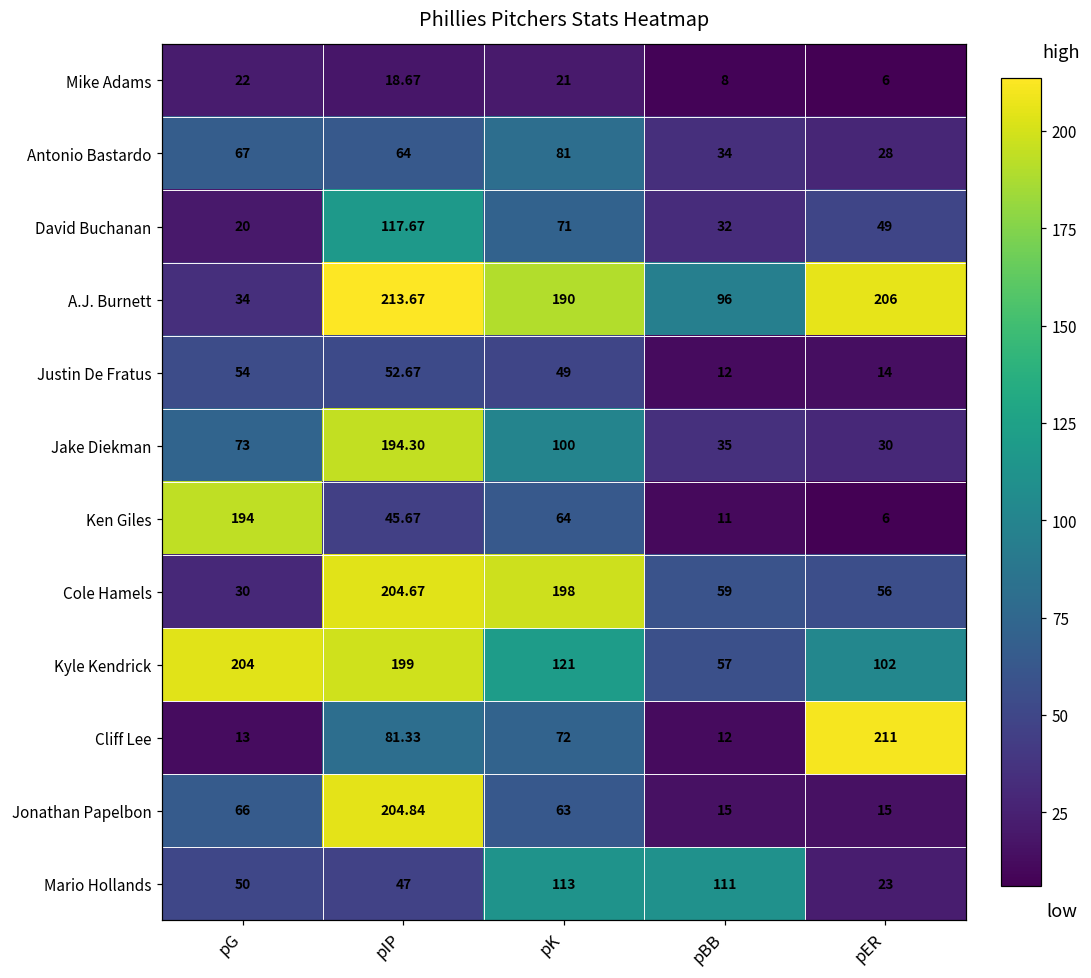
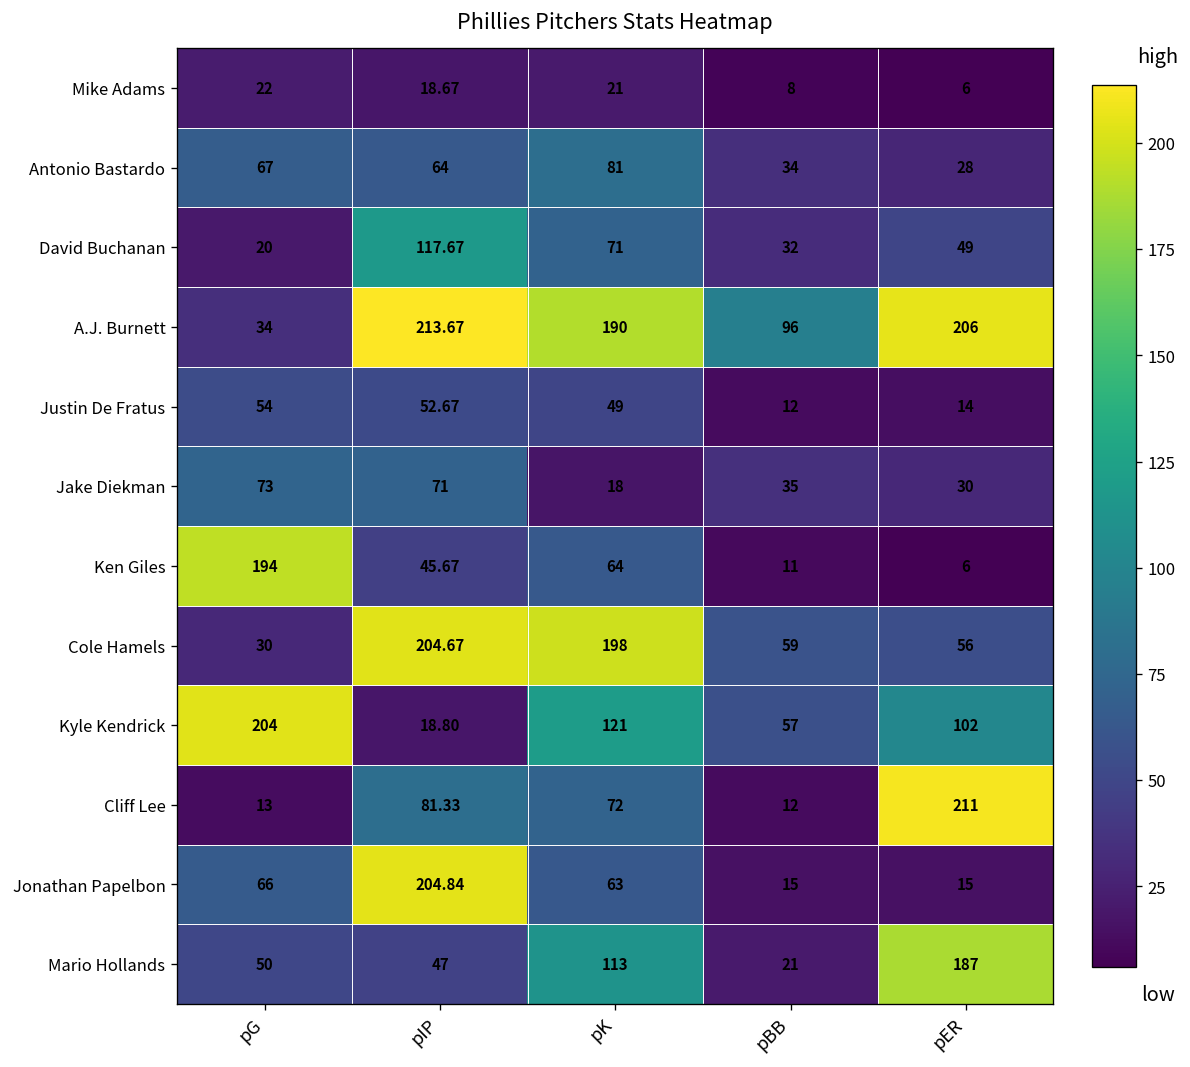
Jake Diekman, pIP: 194.30 -> 71
Jake Diekman, pK: 100 -> 18
Kyle Kendrick, pIP: 199 -> 18.80
Mario Hollands, pBB: 111 -> 21
Mario Hollands, pER: 23 -> 187
